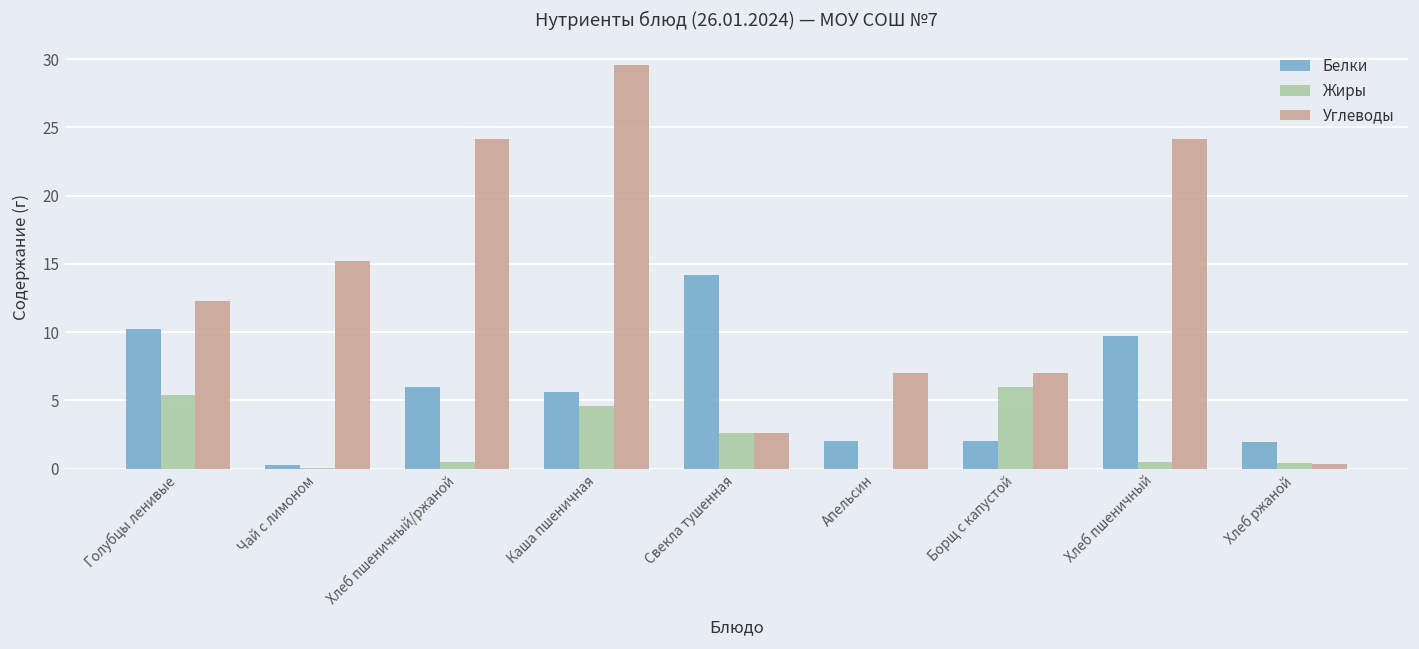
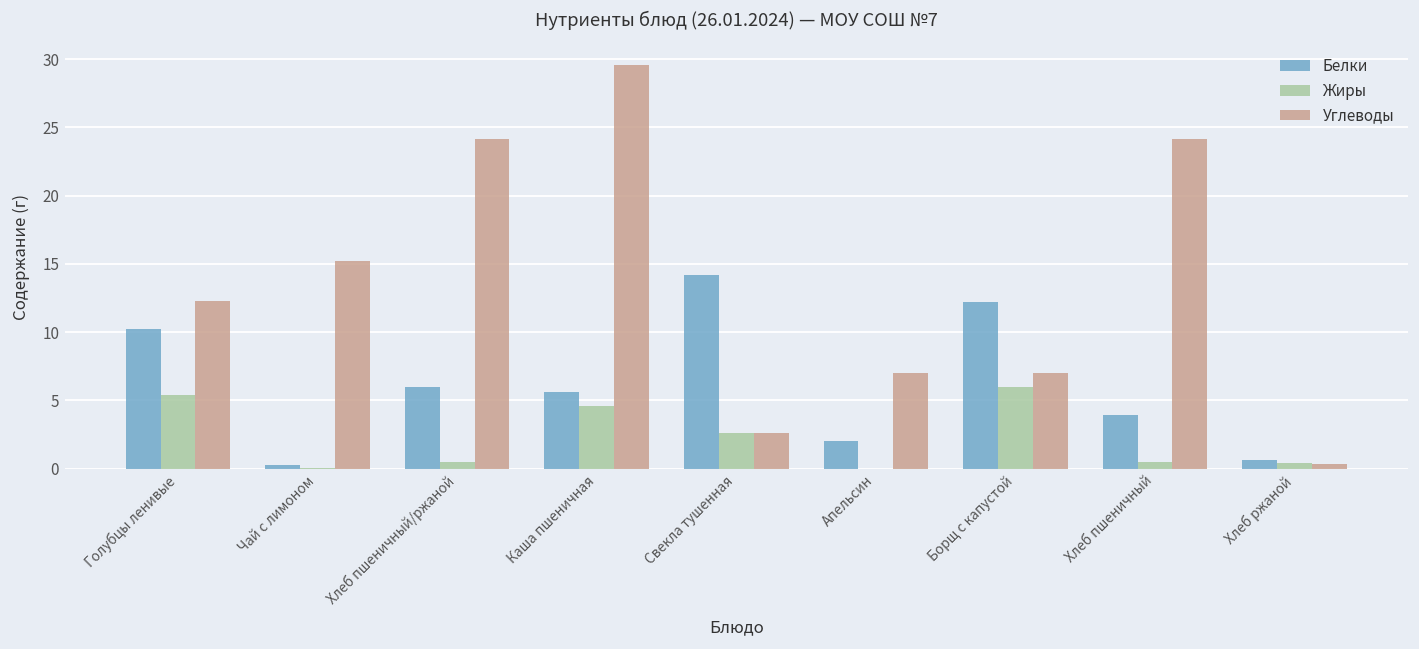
Белки, Борщ с капустой: 2.0 -> 12.2
Белки, Хлеб пшеничный: 9.7 -> 4.0
Белки, Хлеб ржаной: 2.0 -> 0.6
